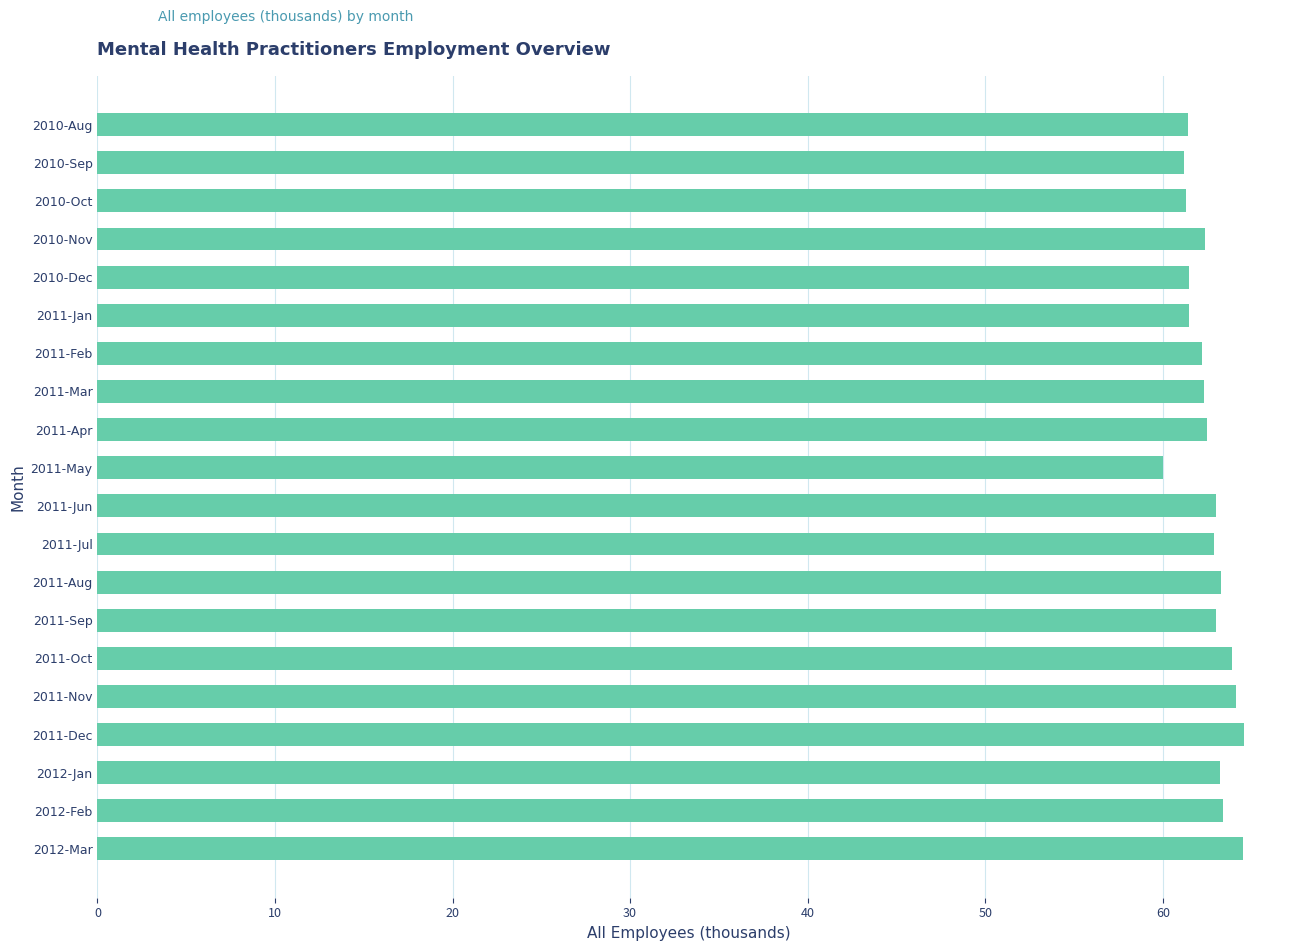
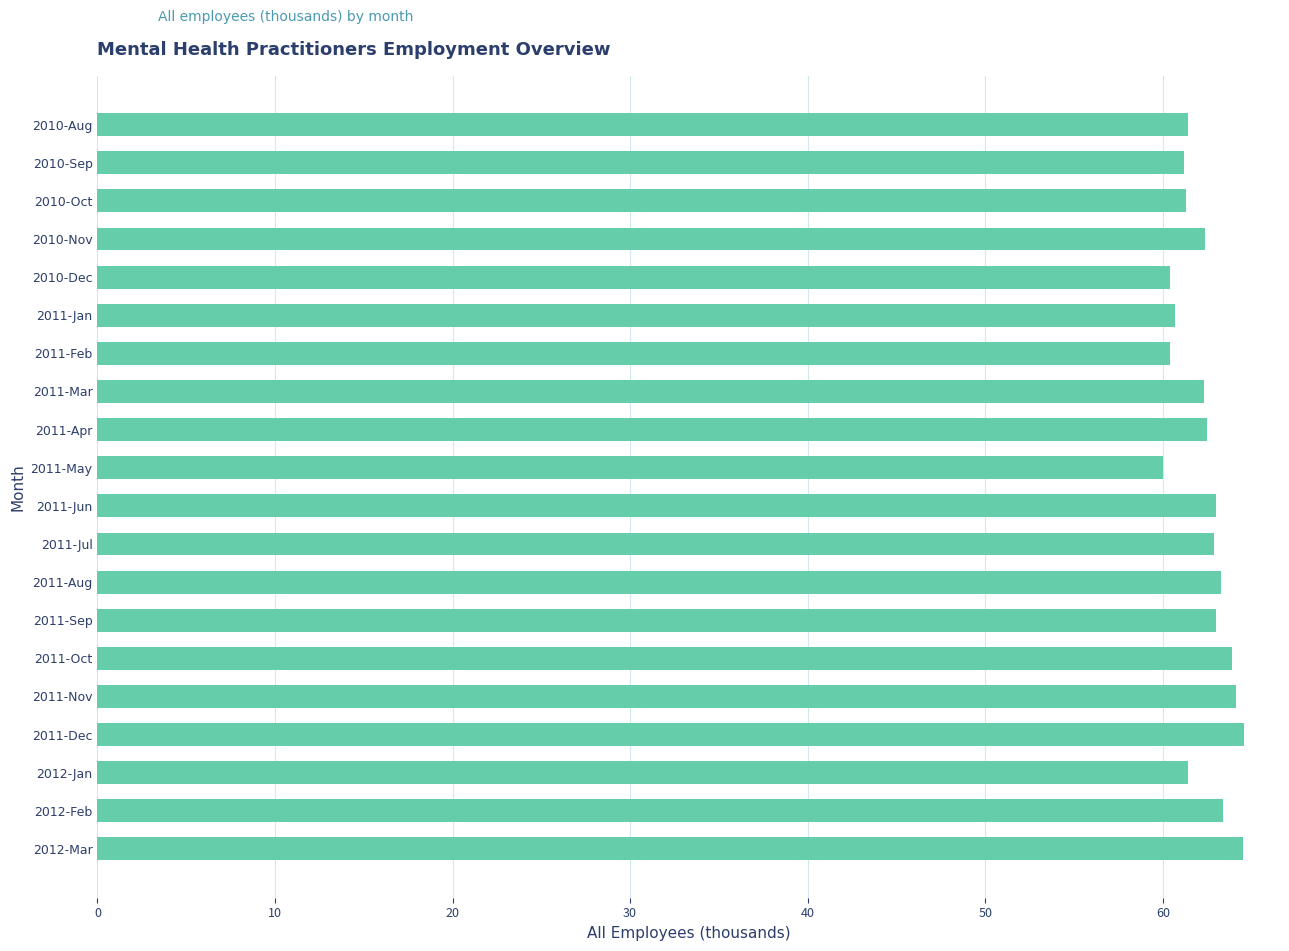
2010-Dec: 61.5 -> 60.4
2011-Jan: 61.5 -> 60.7
2011-Feb: 62.2 -> 60.4
2012-Jan: 63.2 -> 61.4
